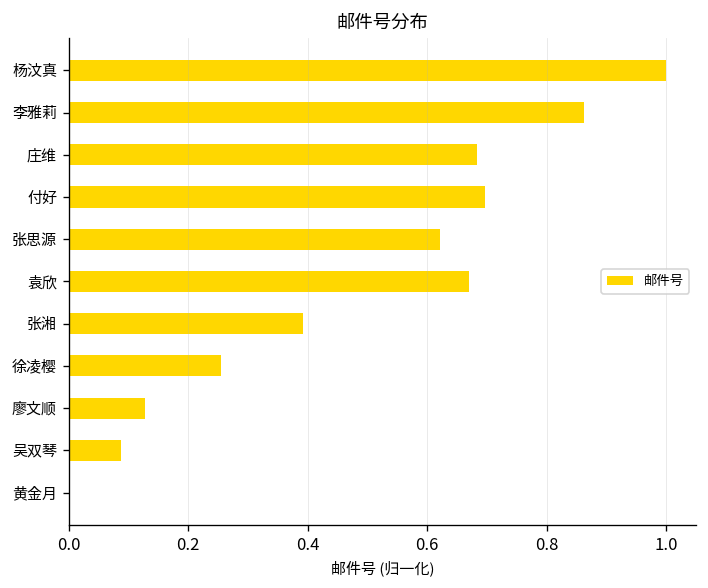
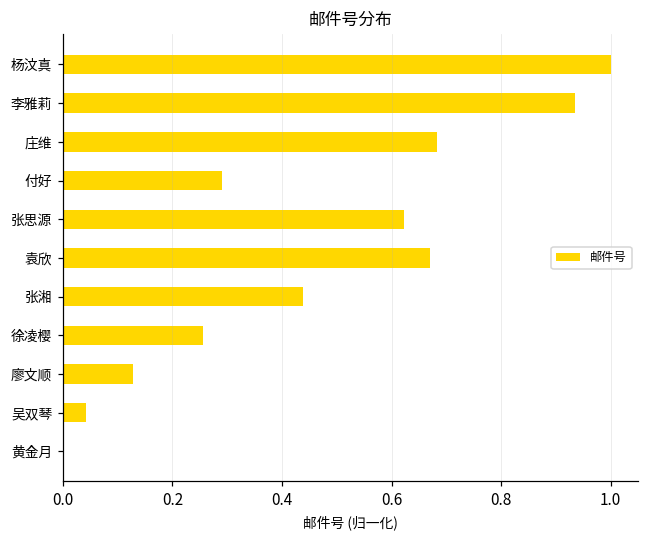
李雅莉: 0.86 -> 0.94
付好: 0.70 -> 0.29
张湘: 0.39 -> 0.44
吴双琴: 0.09 -> 0.04
